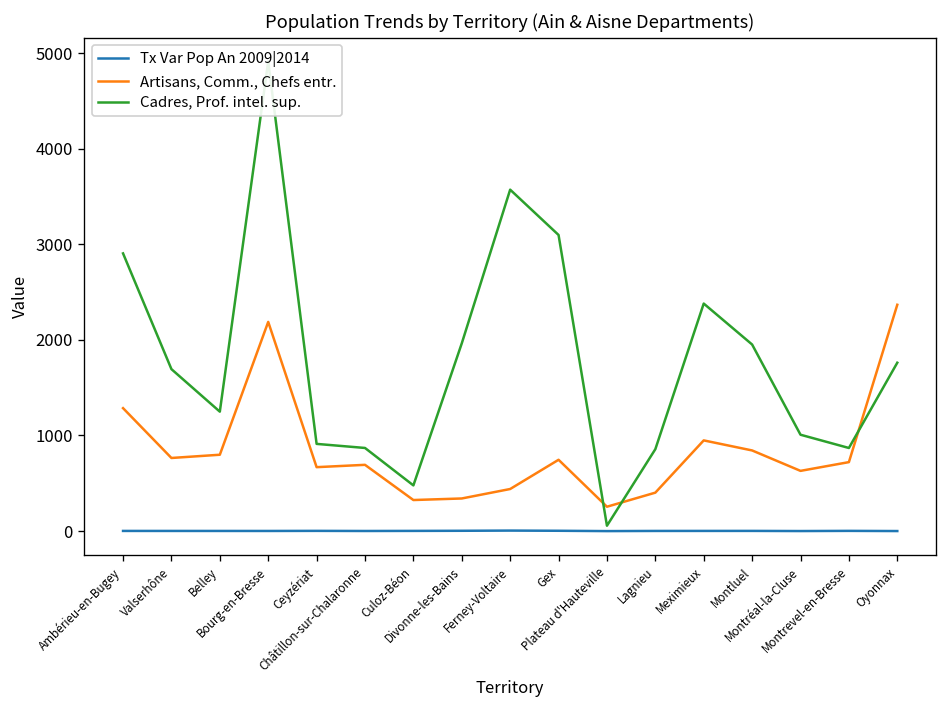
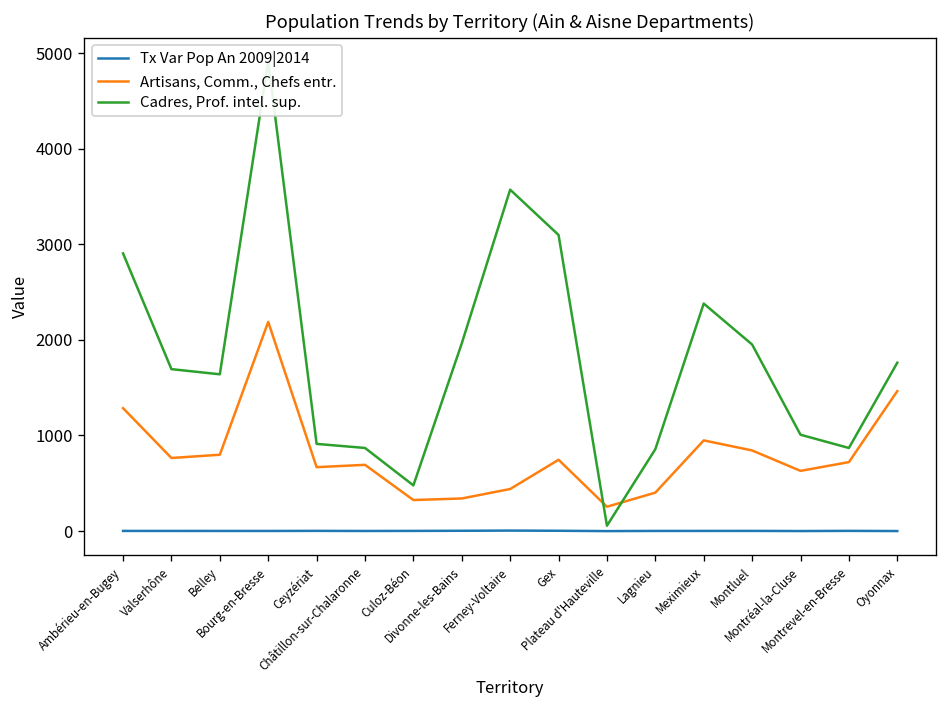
Cadres, Prof. intel. sup., Belley: 1200 -> 1600
Artisans, Comm., Chefs entr., Oyonnax: 2400 -> 1500
